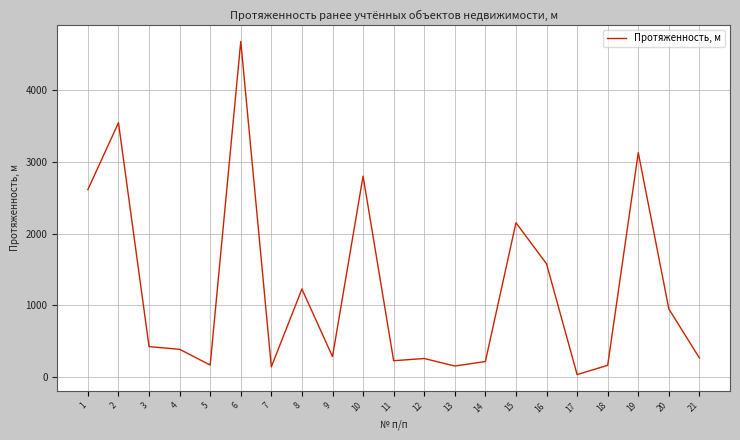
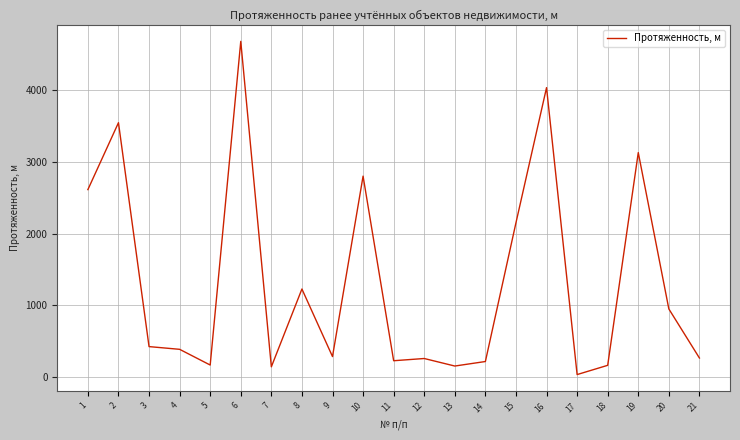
16: 1600 -> 4000
